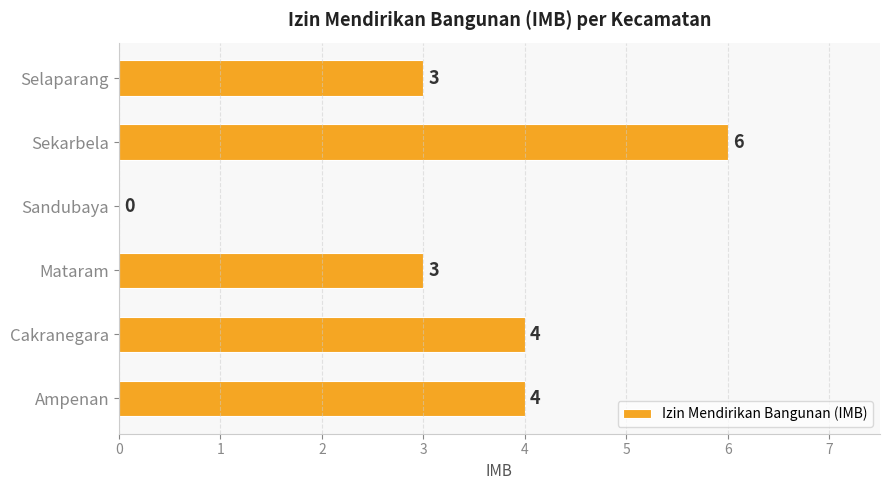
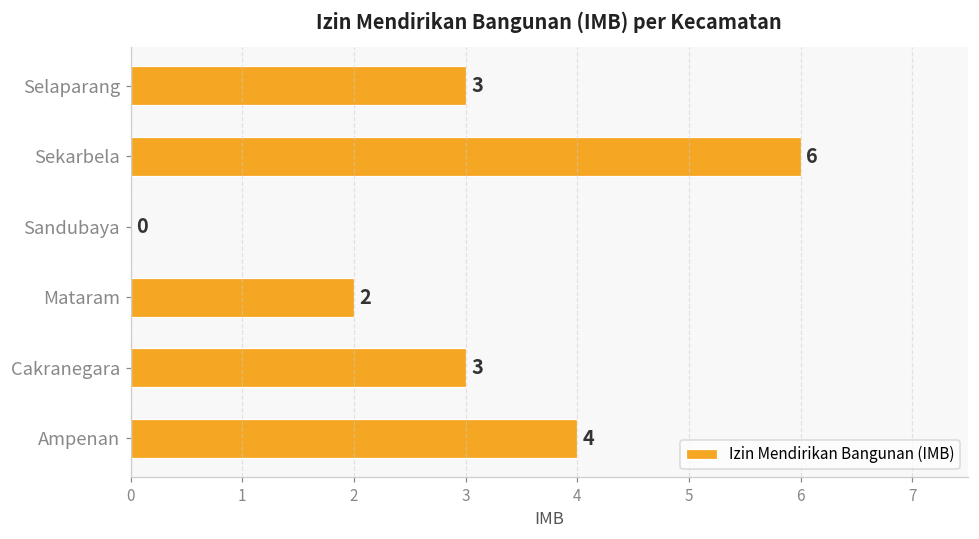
Mataram: 3 -> 2
Cakranegara: 4 -> 3
